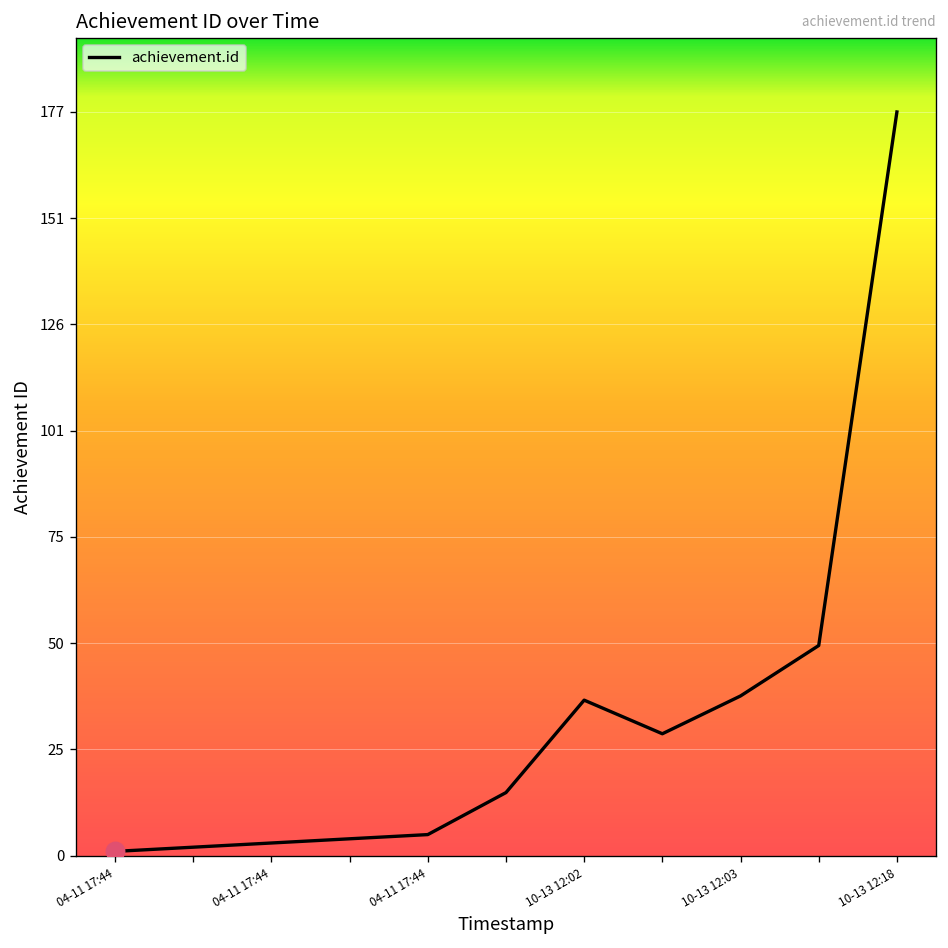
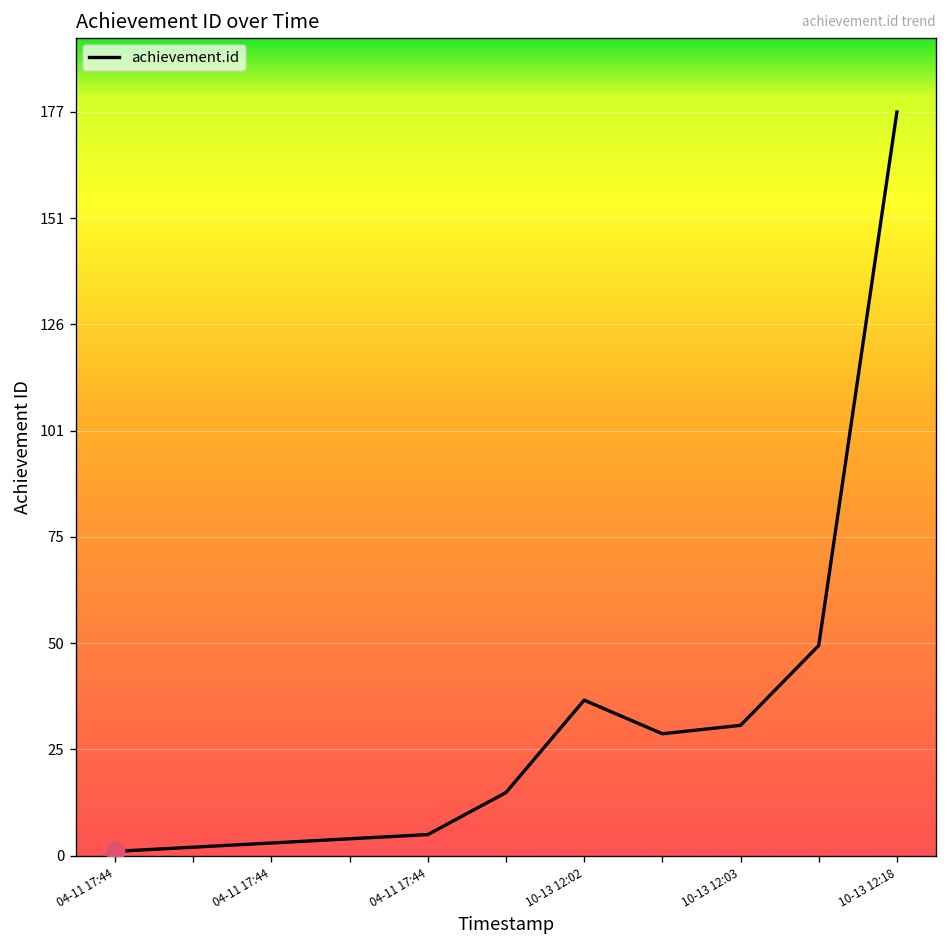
achievement.id, 10-13 12:03: 38 -> 31
